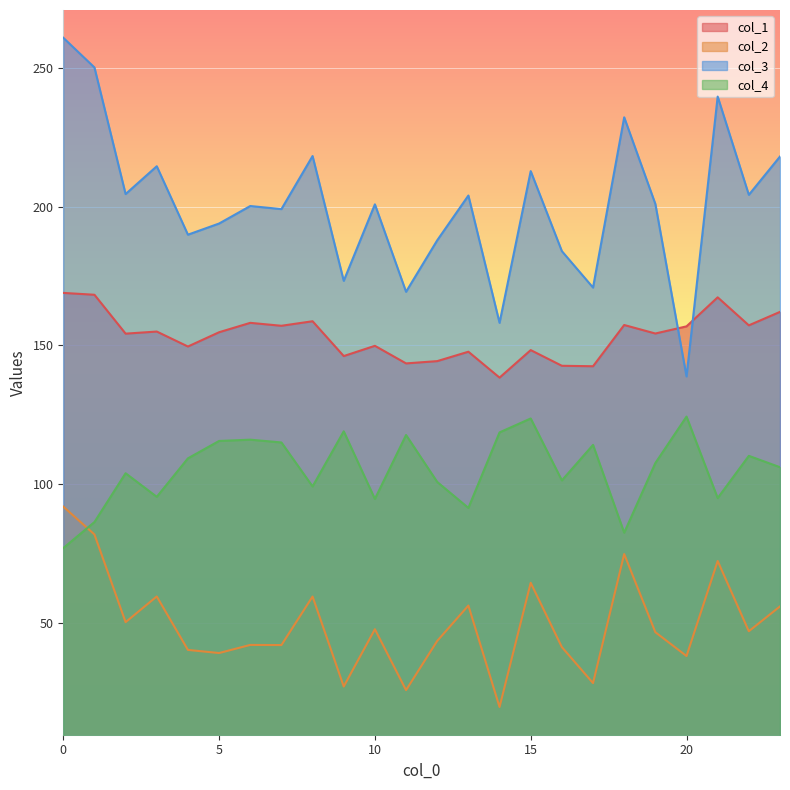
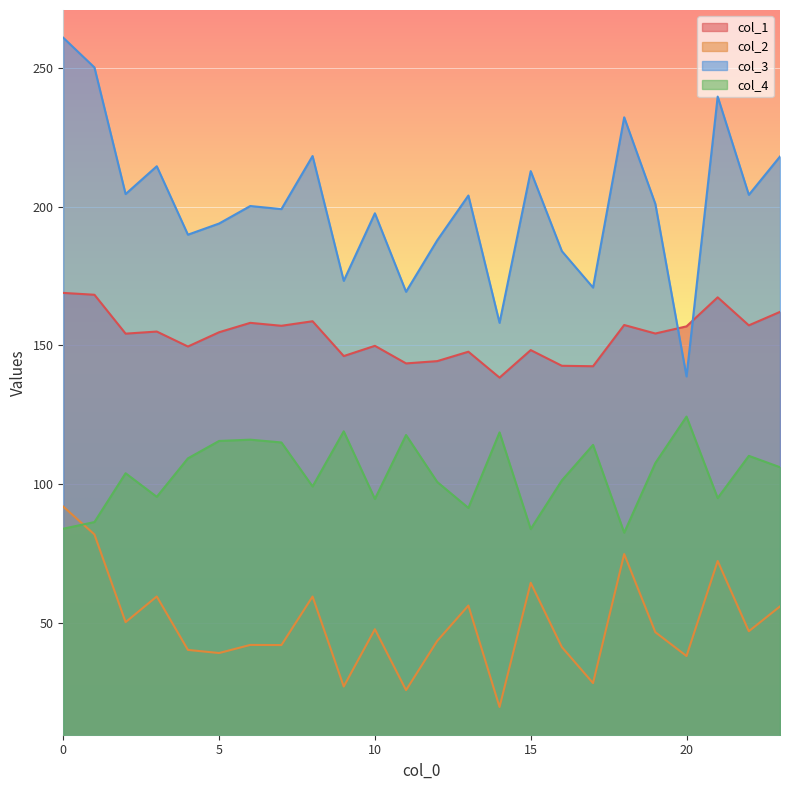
col_4, 0: 77 -> 84
col_3, 10: 201 -> 198
col_4, 15: 124 -> 84
